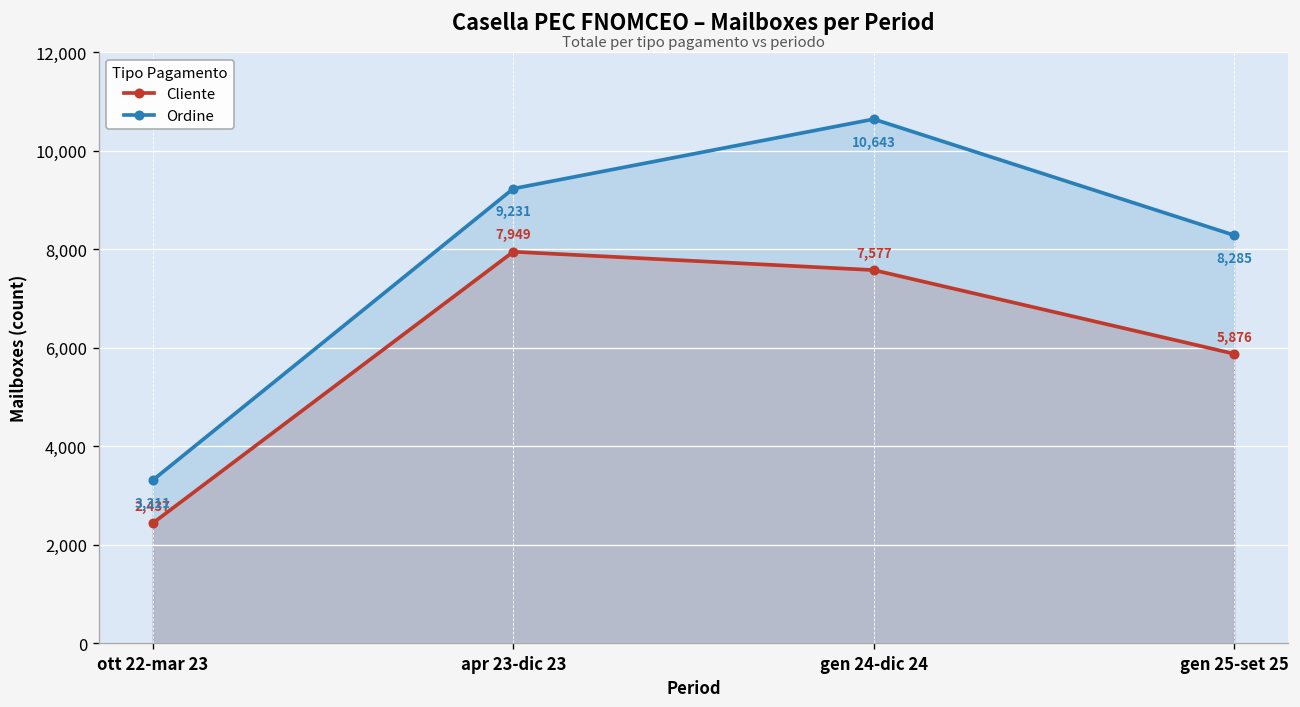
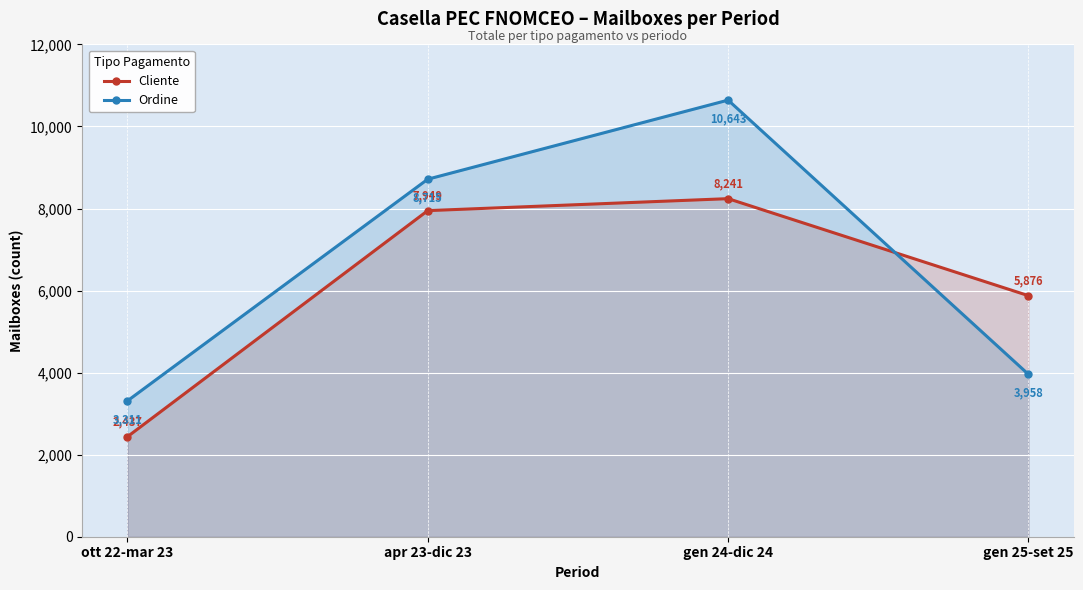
Ordine, apr 23-dic 23: 9,231 -> 8,715
Cliente, gen 24-dic 24: 7,577 -> 8,241
Ordine, gen 25-set 25: 8,285 -> 3,958
